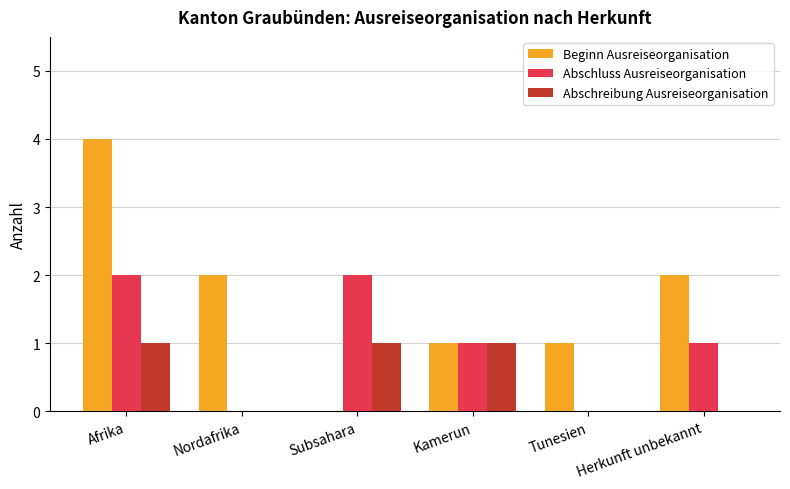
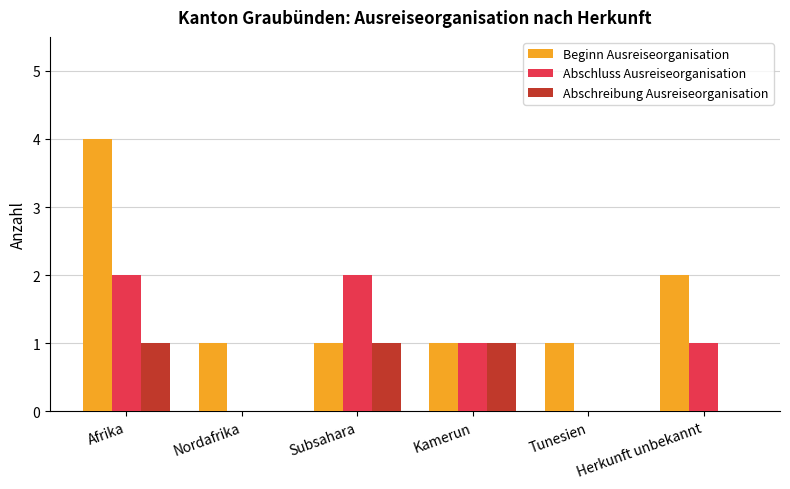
Beginn Ausreiseorganisation, Nordafrika: 2 -> 1
Beginn Ausreiseorganisation, Subsahara: 0 -> 1
